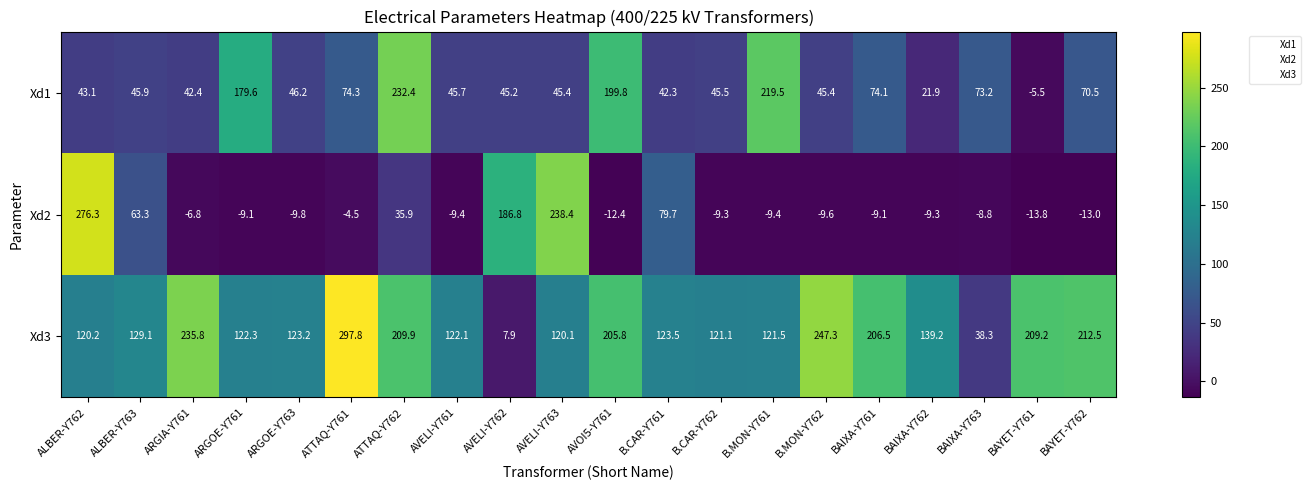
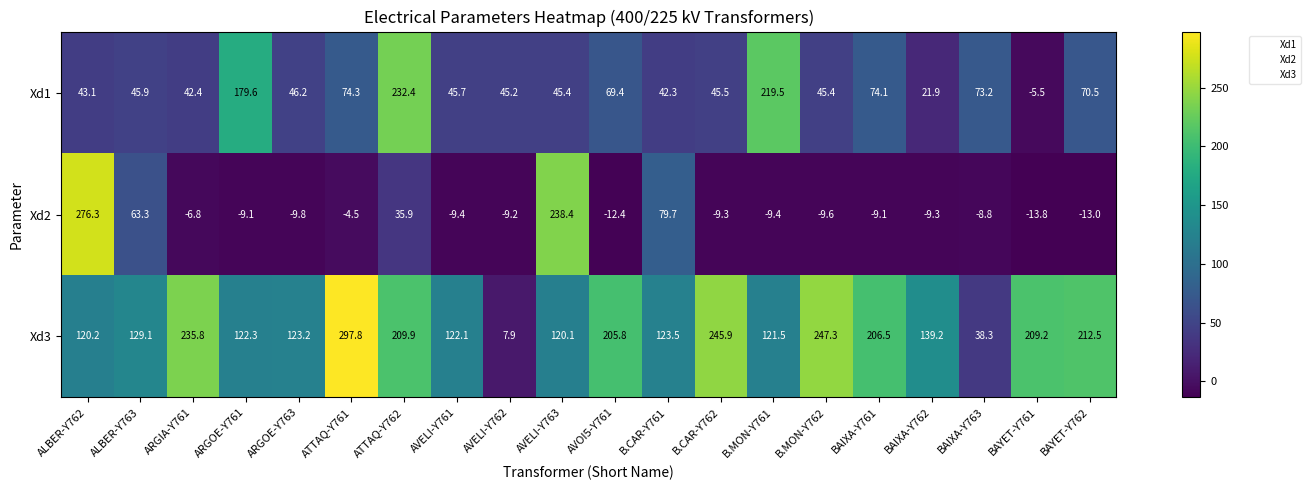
Xd1, AVOI5-Y761: 199.8 -> 69.4
Xd2, AVELI-Y762: 186.8 -> -9.2
Xd3, B.CAR-Y762: 121.1 -> 245.9
